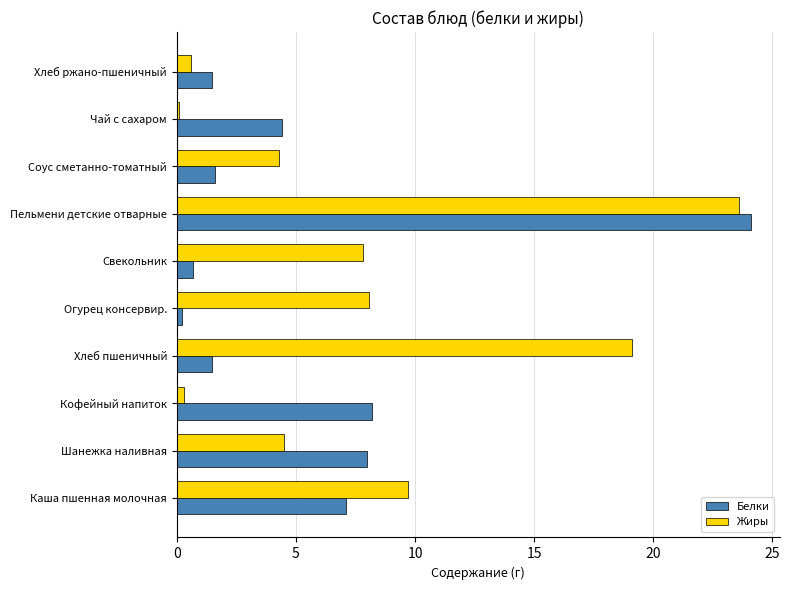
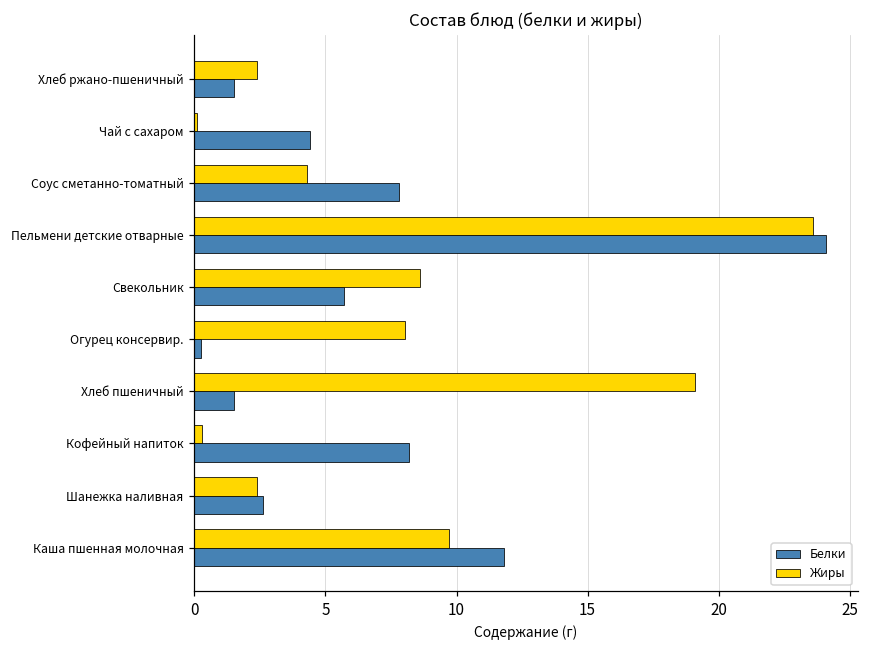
Жиры, Хлеб ржано-пшеничный: 0.6 -> 2.4
Белки, Соус сметанно-томатный: 1.6 -> 7.8
Жиры, Свекольник: 7.8 -> 8.6
Белки, Свекольник: 0.7 -> 5.7
Жиры, Шанежка наливная: 4.5 -> 2.4
Белки, Шанежка наливная: 8.0 -> 2.6
Белки, Каша пшенная молочная: 7.1 -> 11.8
